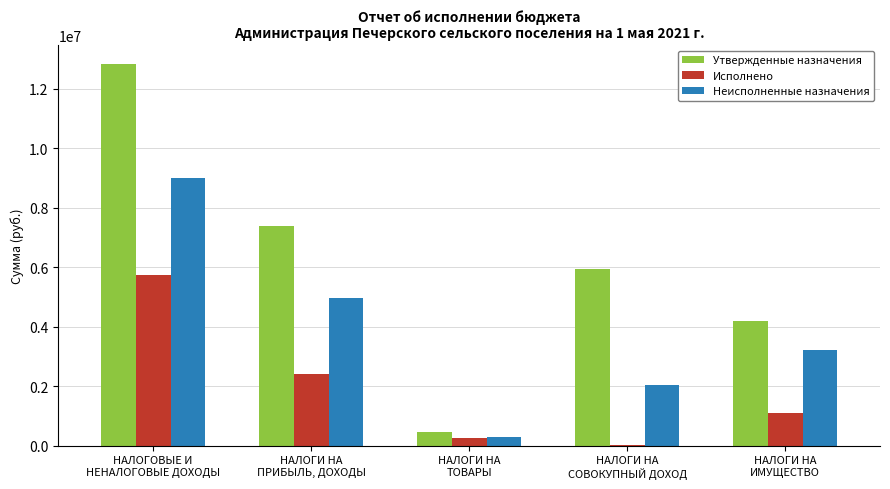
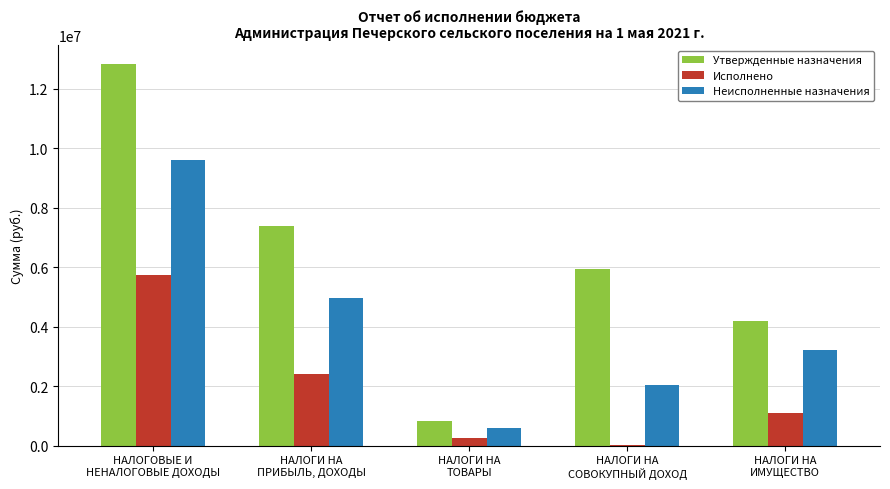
Неисполненные назначения, НАЛОГОВЫЕ И НЕНАЛОГОВЫЕ ДОХОДЫ: 9000000 -> 9600000
Утвержденные назначения, НАЛОГИ НА ТОВАРЫ: 500000 -> 800000
Неисполненные назначения, НАЛОГИ НА ТОВАРЫ: 300000 -> 600000
